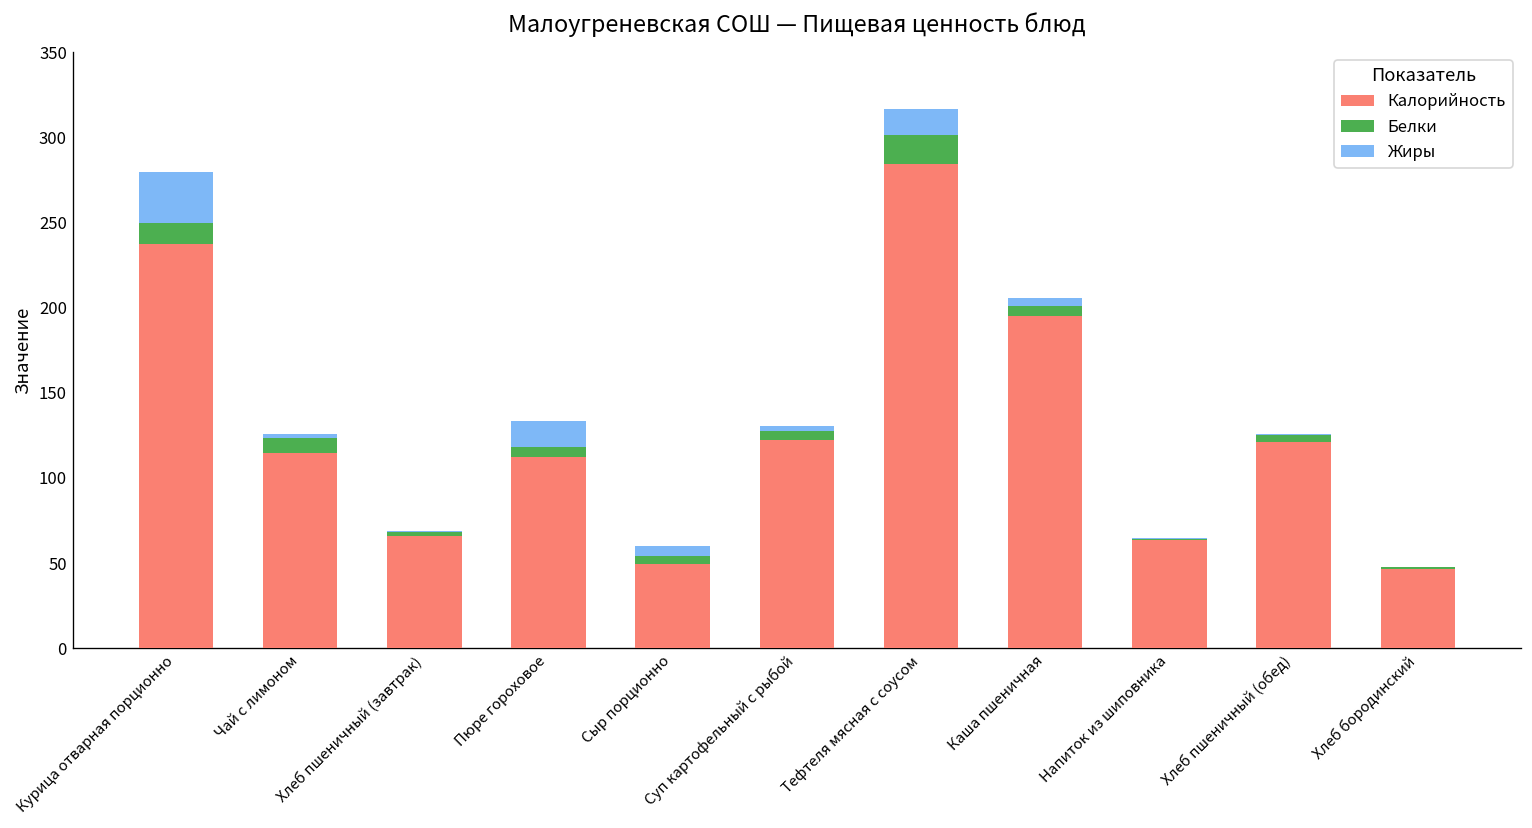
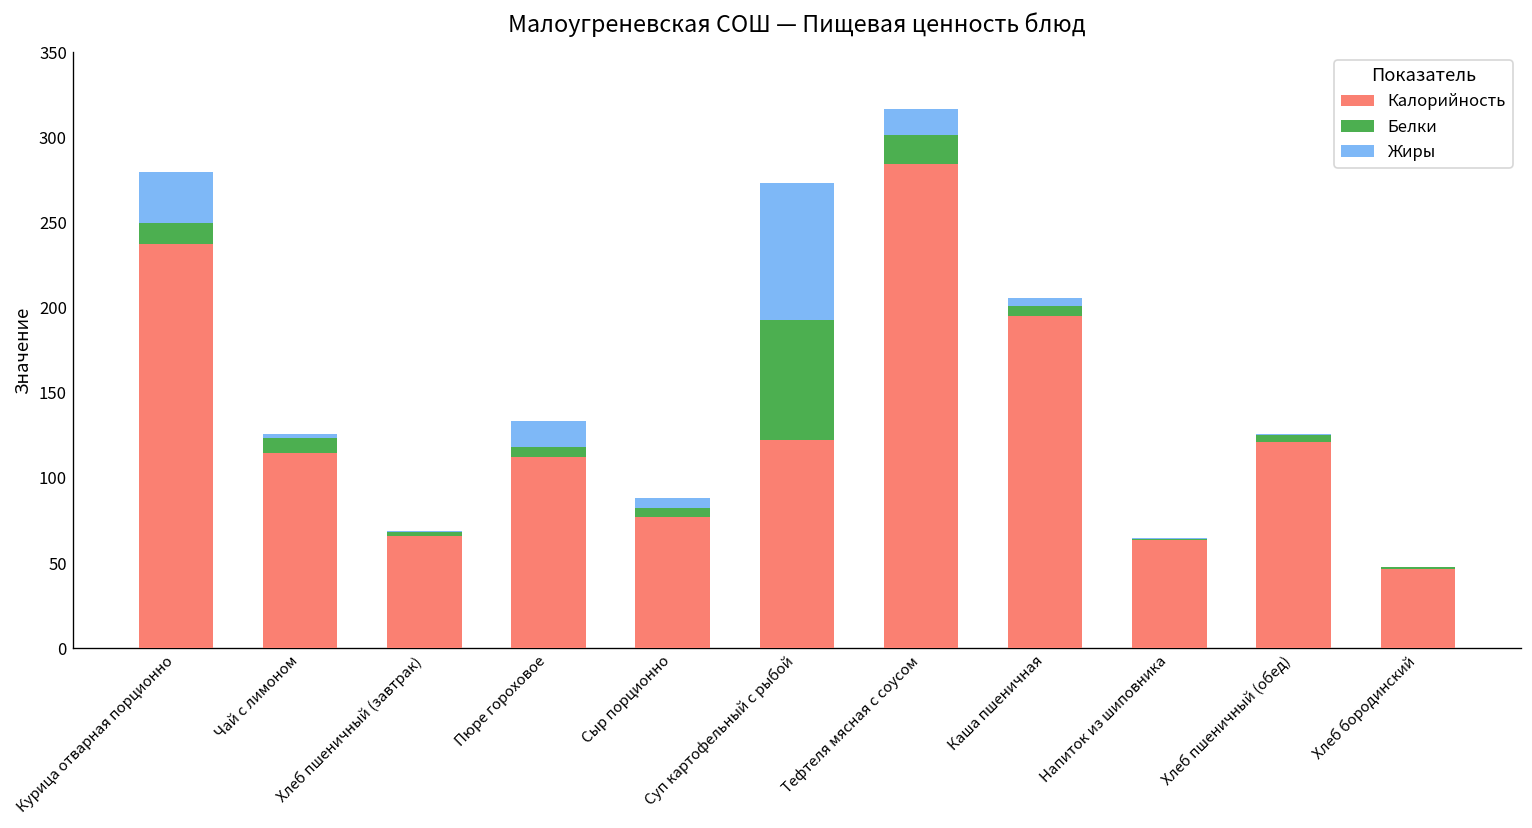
Калорийность, Сыр порционно: 49 -> 77
Белки, Суп картофельный с рыбой: 5 -> 71
Жиры, Суп картофельный с рыбой: 3 -> 80
